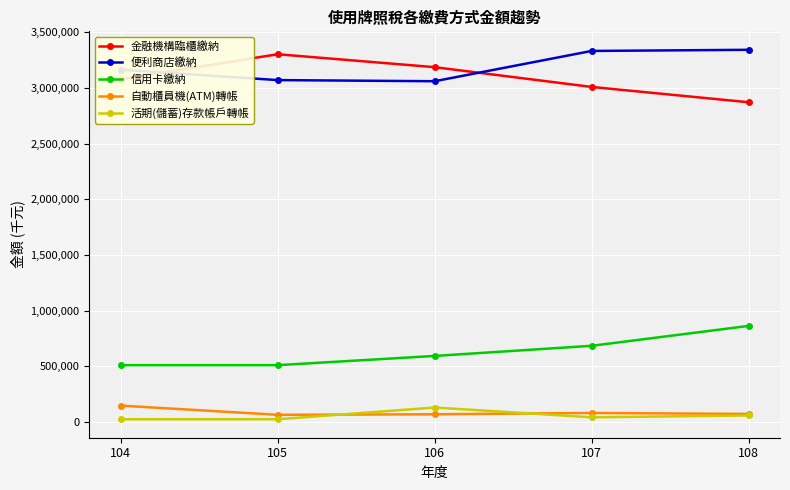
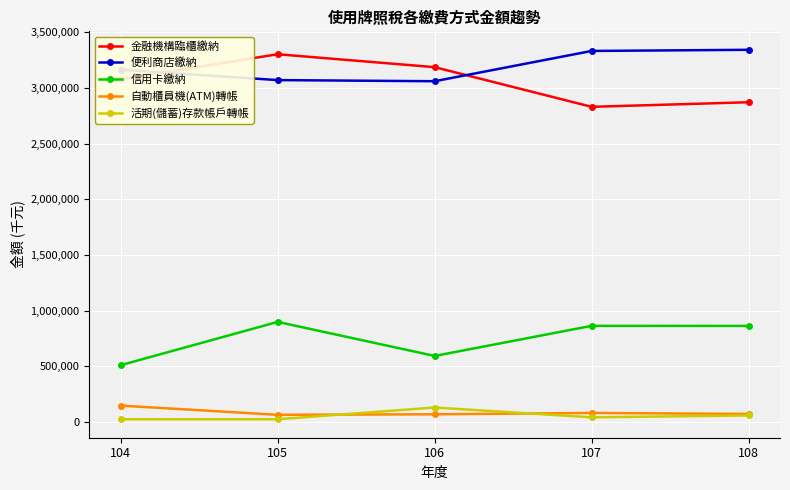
信用卡繳納, 105: 510,000 -> 900,000
金融機構臨櫃繳納, 107: 3,010,000 -> 2,830,000
信用卡繳納, 107: 690,000 -> 860,000
